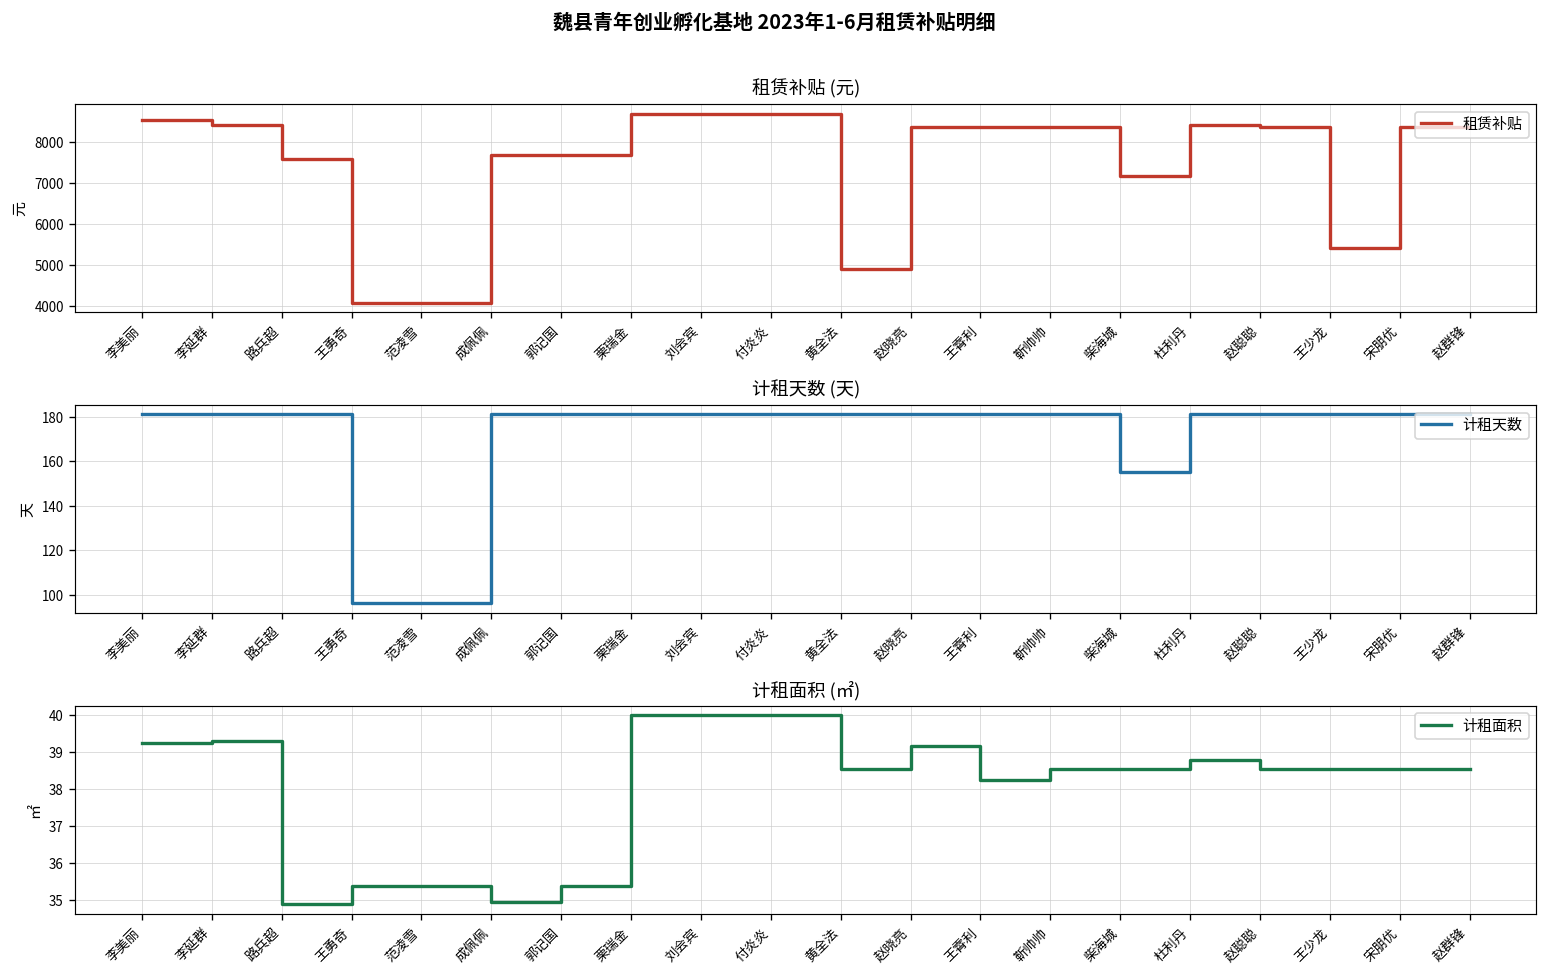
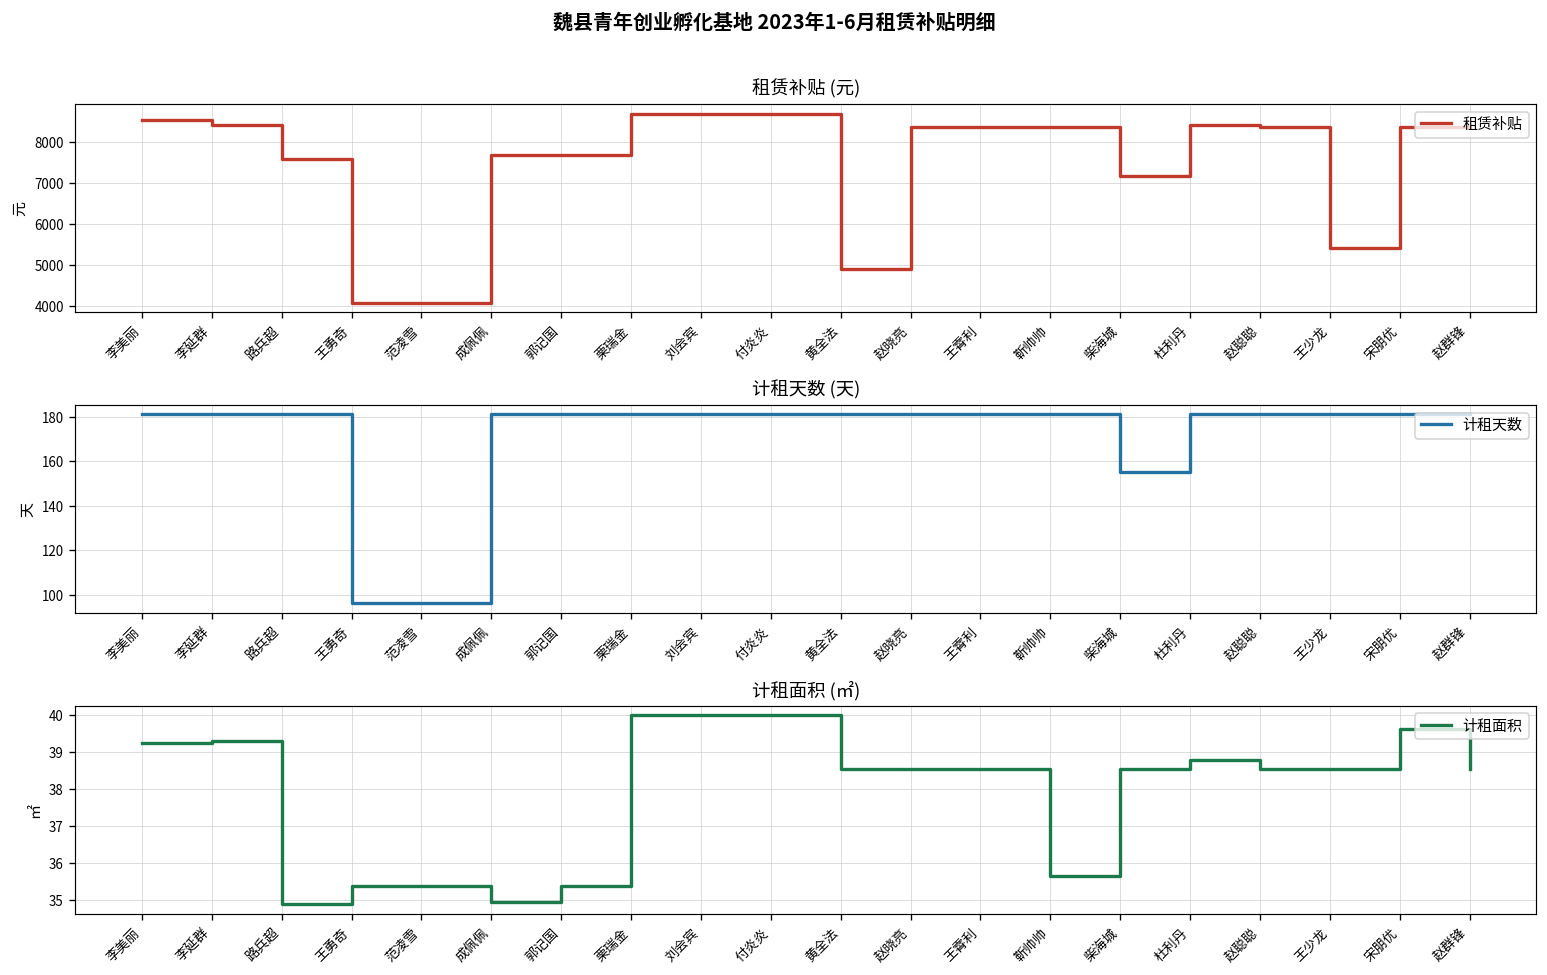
计租面积 (㎡), 赵晓亮: 39.2 -> 38.6
计租面积 (㎡), 王霄利: 38.2 -> 38.6
计租面积 (㎡), 靳帅帅: 38.6 -> 35.7
计租面积 (㎡), 宋朋优: 38.6 -> 39.6
